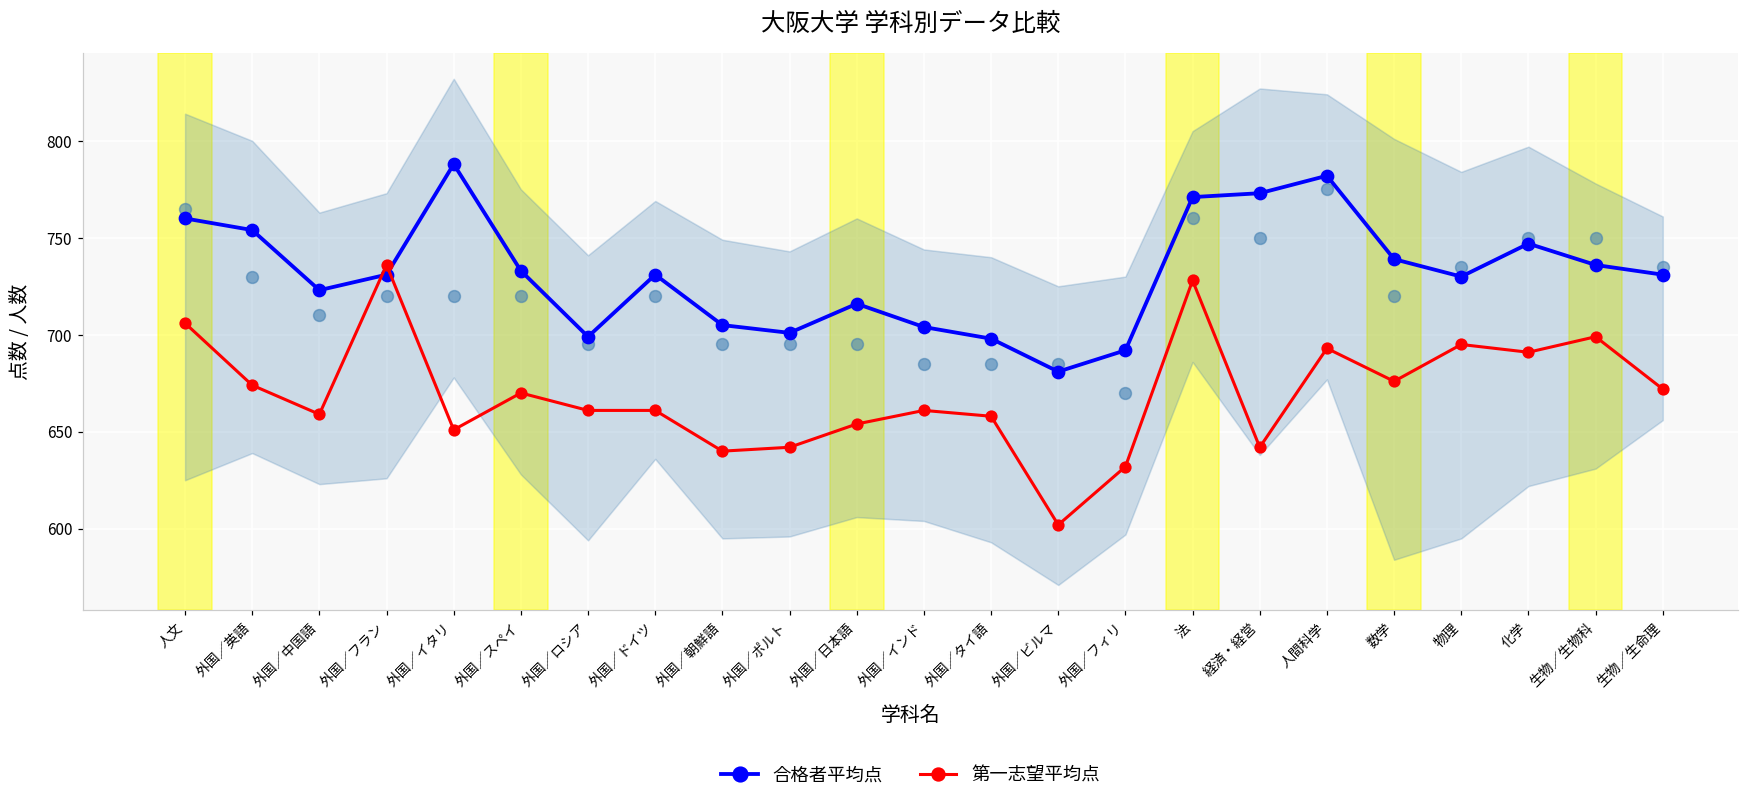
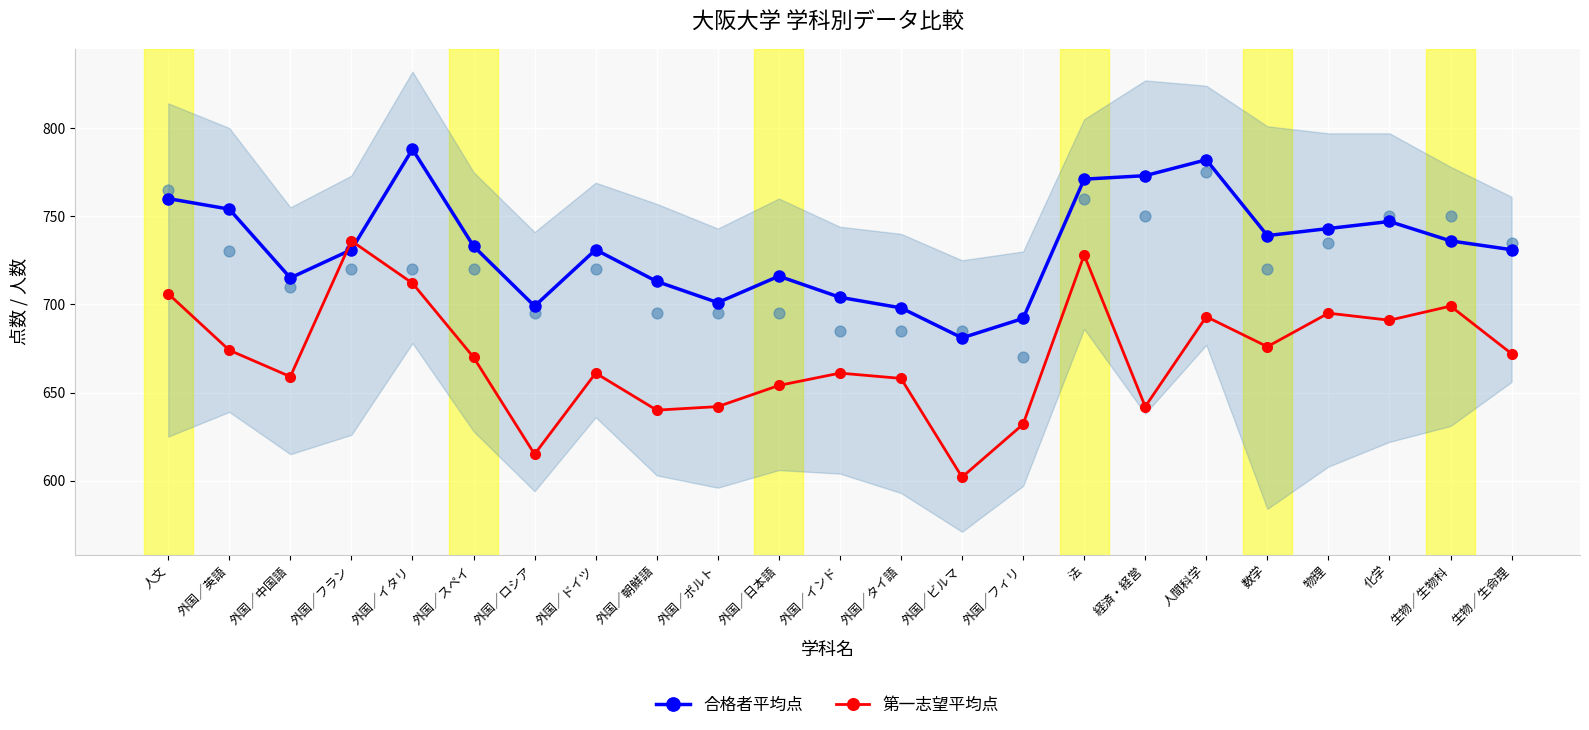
合格者平均点, 外国／中国語: 723 -> 715
第一志望平均点, 外国／イタリ: 651 -> 712
第一志望平均点, 外国／ロシア: 661 -> 615
合格者平均点, 外国／朝鮮語: 705 -> 713
合格者平均点, 物理: 730 -> 743
